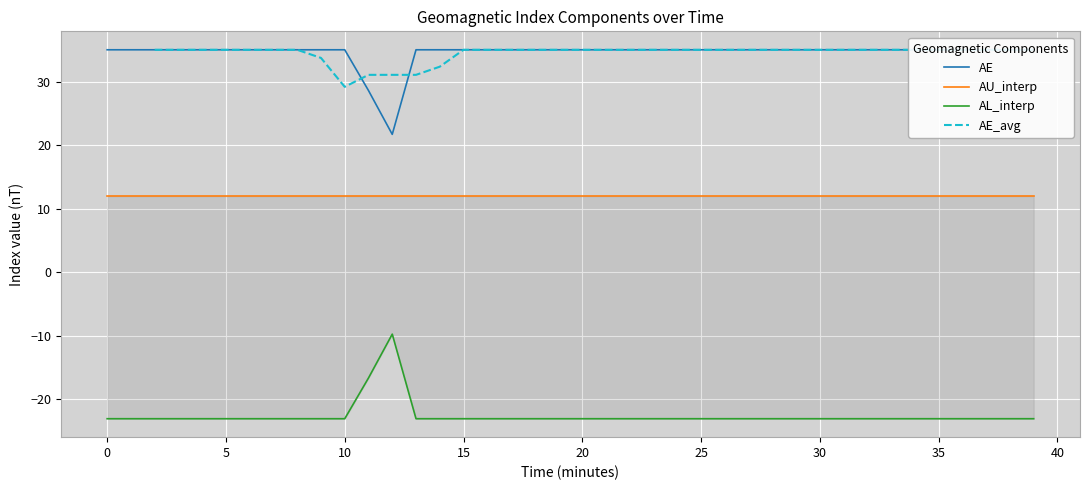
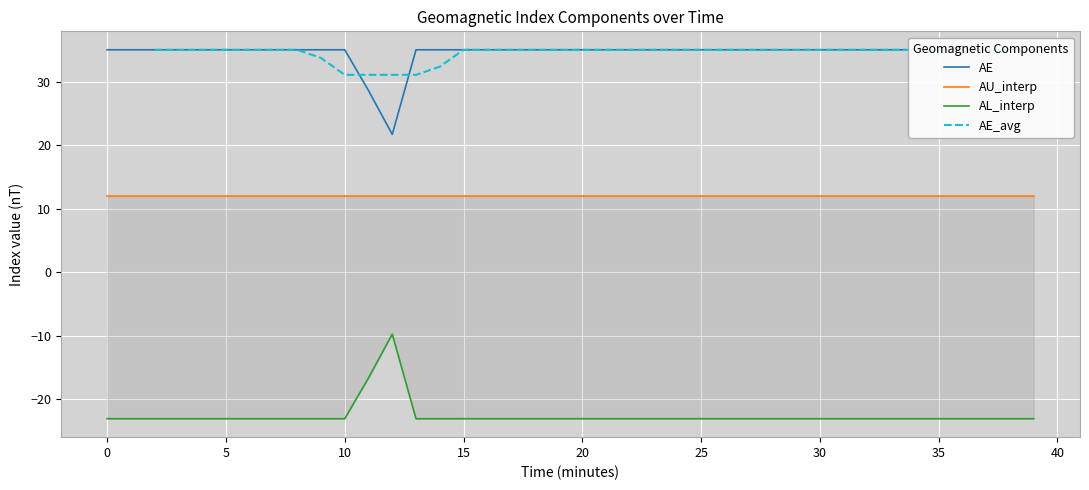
AE_avg, 10: 29 -> 31
